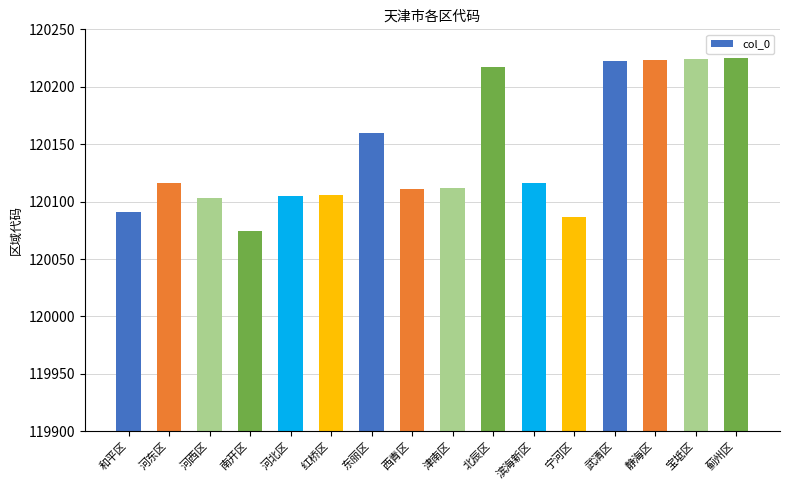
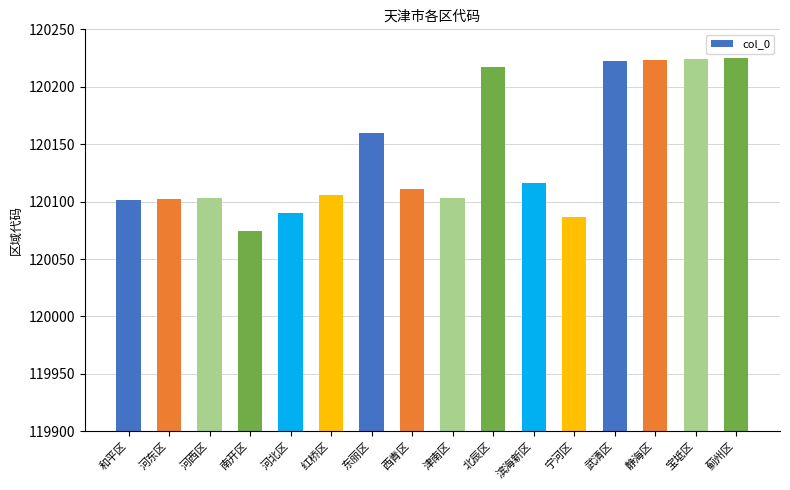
和平区: 120091 -> 120101
河东区: 120116 -> 120102
河北区: 120105 -> 120090
津南区: 120112 -> 120103
